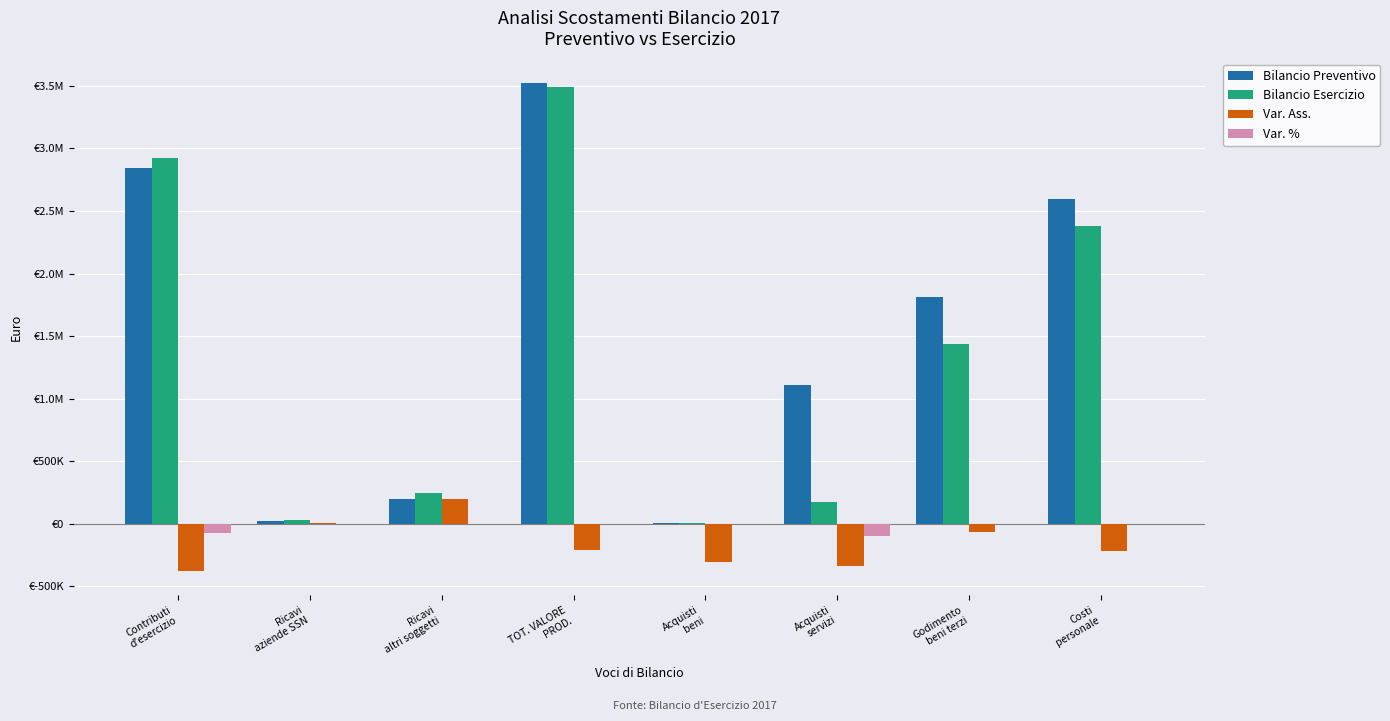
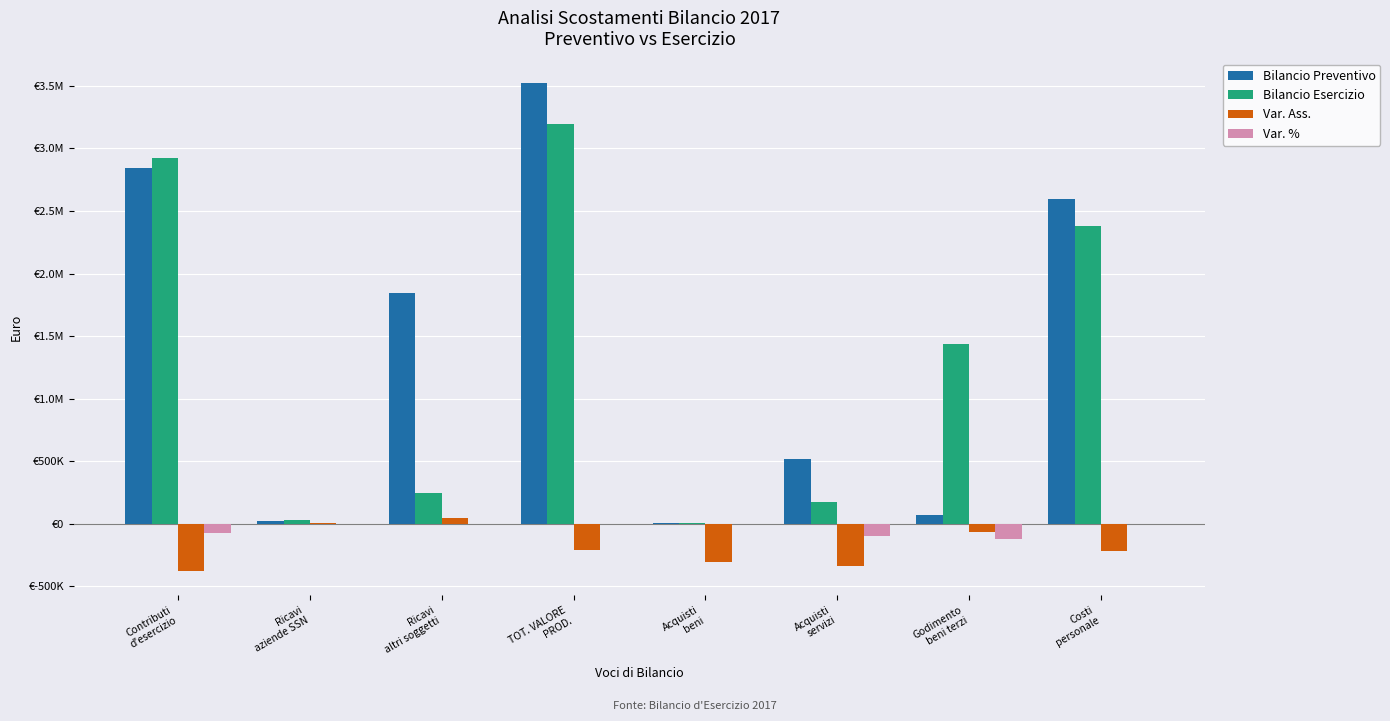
Bilancio Preventivo, Ricavi altri soggetti: €200000 -> €1840000
Var. Ass., Ricavi altri soggetti: €200000 -> €50000
Bilancio Esercizio, TOT. VALORE PROD.: €3490000 -> €3200000
Bilancio Preventivo, Acquisti servizi: €1110000 -> €510000
Bilancio Preventivo, Godimento beni terzi: €1810000 -> €70000
Var. %, Godimento beni terzi: €0 -> €-120000
